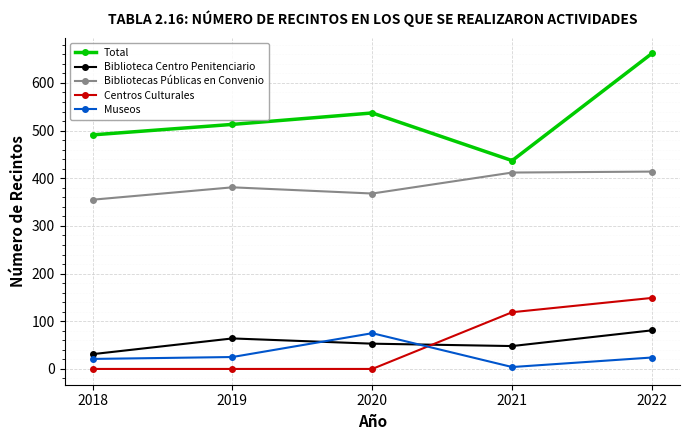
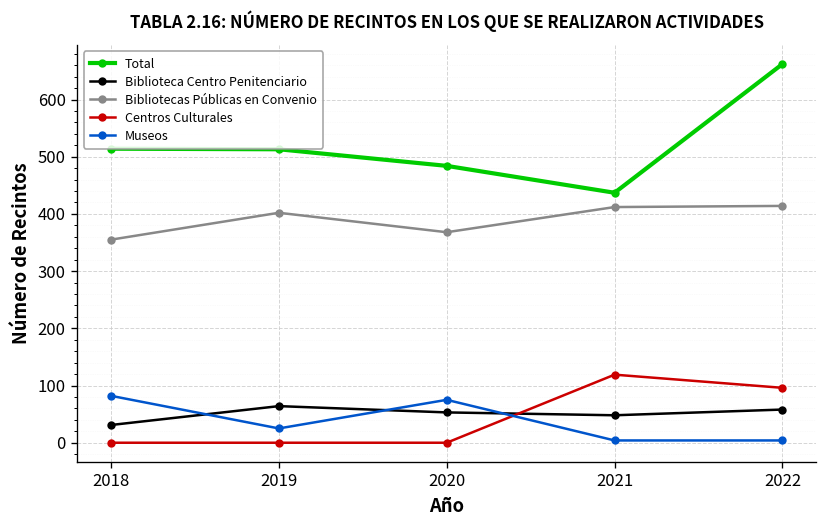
Total, 2018: 490 -> 510
Museos, 2018: 20 -> 80
Bibliotecas Públicas en Convenio, 2019: 380 -> 400
Total, 2020: 540 -> 480
Biblioteca Centro Penitenciario, 2022: 80 -> 60
Centros Culturales, 2022: 150 -> 100
Museos, 2022: 20 -> 0
